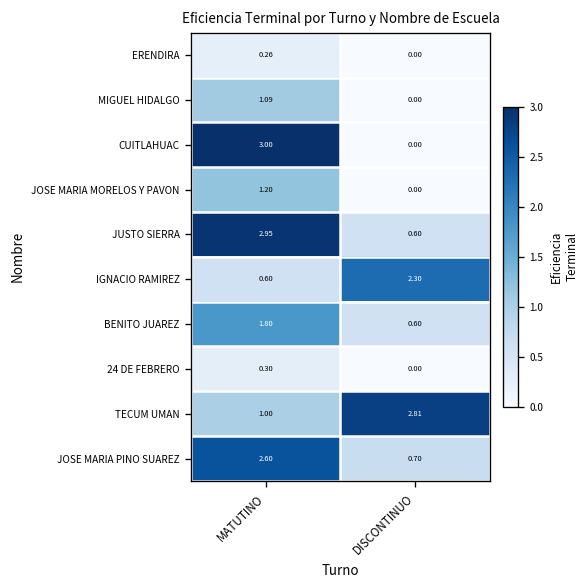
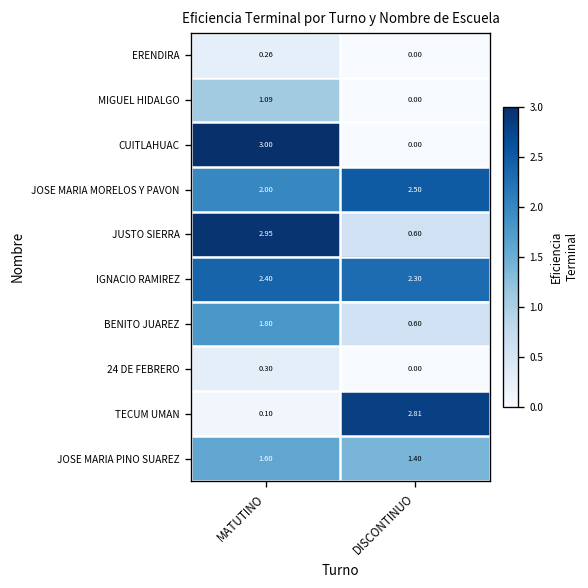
JOSE MARIA MORELOS Y PAVON, MATUTINO: 1.20 -> 2.00
JOSE MARIA MORELOS Y PAVON, DISCONTINUO: 0.00 -> 2.50
IGNACIO RAMIREZ, MATUTINO: 0.60 -> 2.40
TECUM UMAN, MATUTINO: 1.00 -> 0.10
JOSE MARIA PINO SUAREZ, MATUTINO: 2.60 -> 1.60
JOSE MARIA PINO SUAREZ, DISCONTINUO: 0.70 -> 1.40
